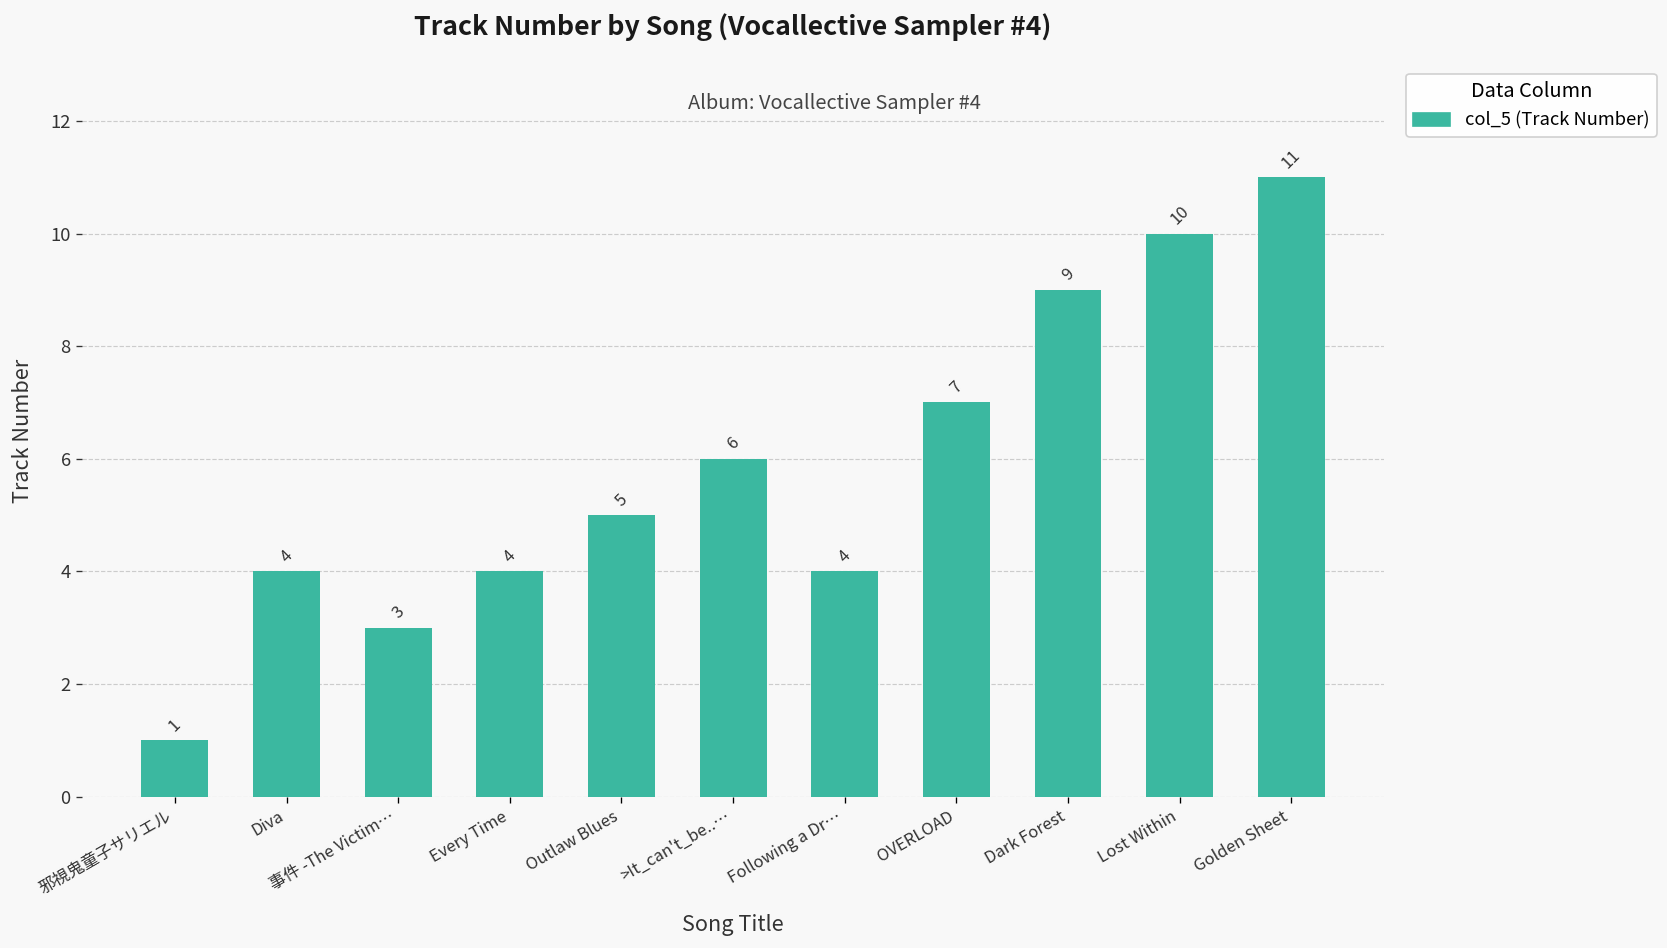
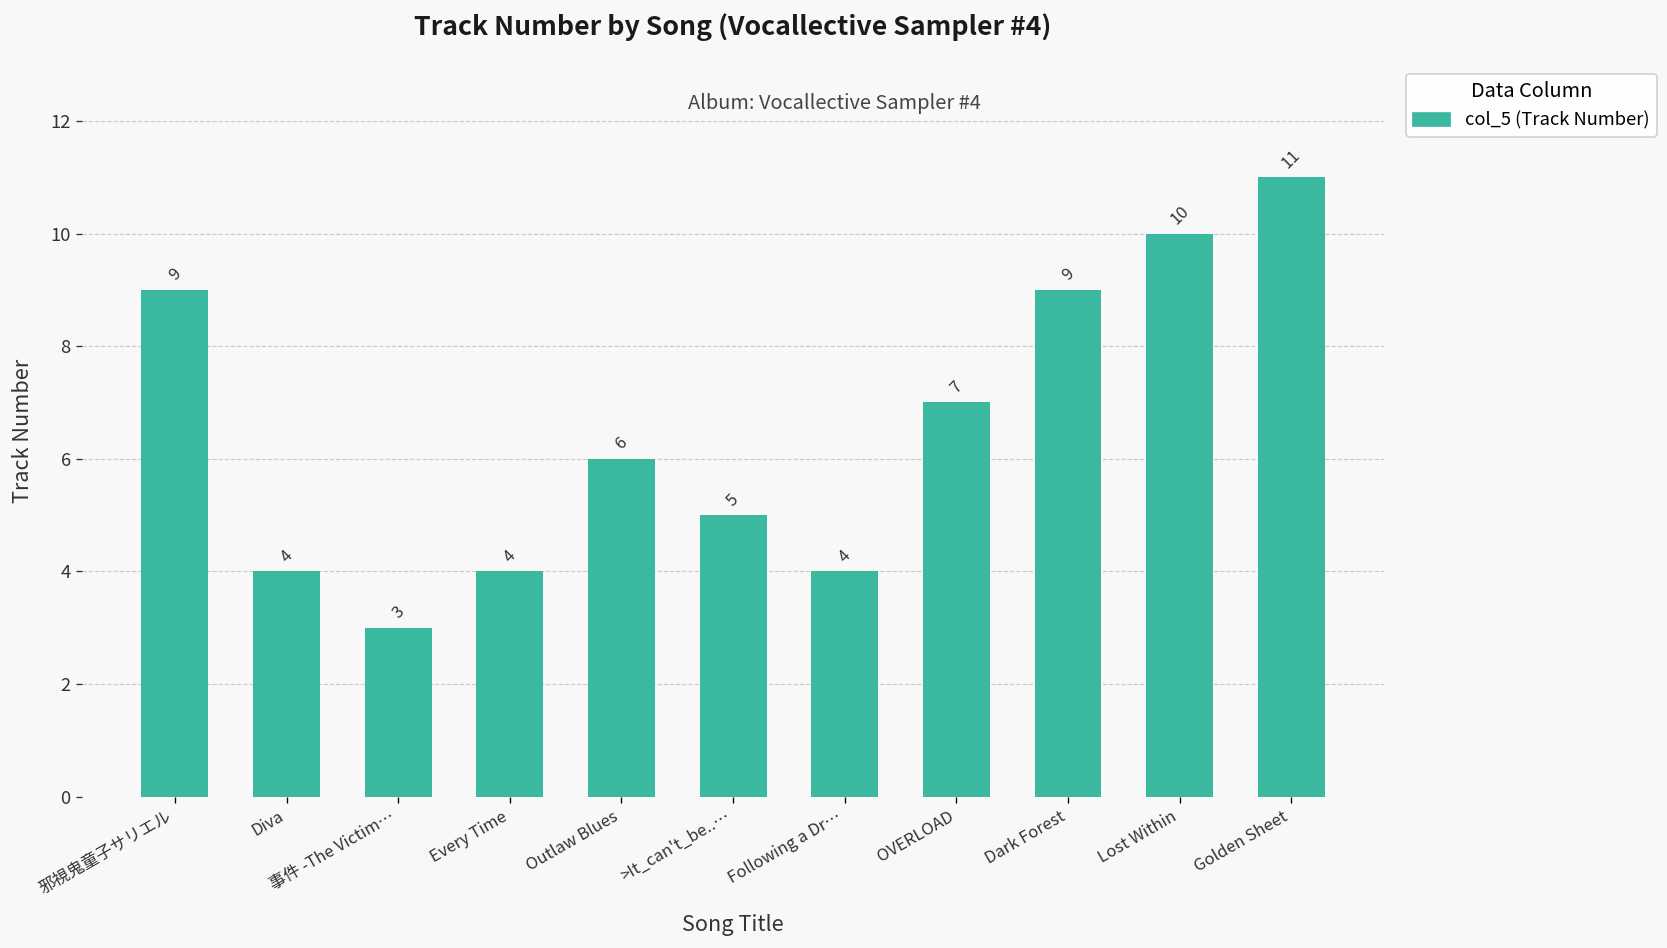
邪視鬼童子サリエル: 1 -> 9
Outlaw Blues: 5 -> 6
>It_can't_be..…: 6 -> 5
